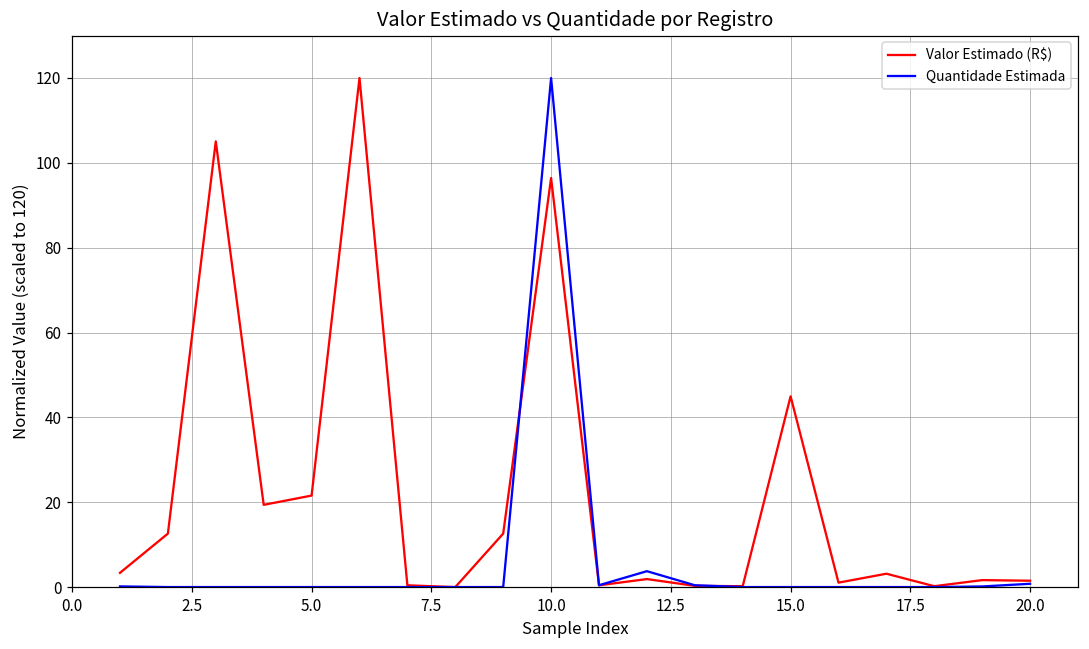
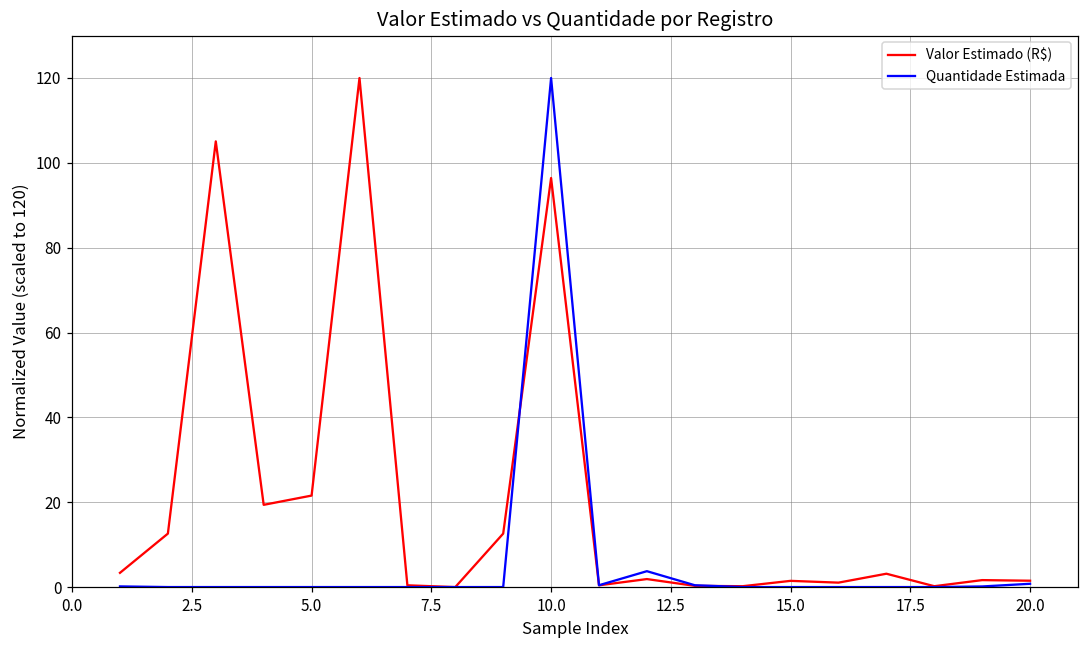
Valor Estimado (R$), 15.0: 45 -> 1
